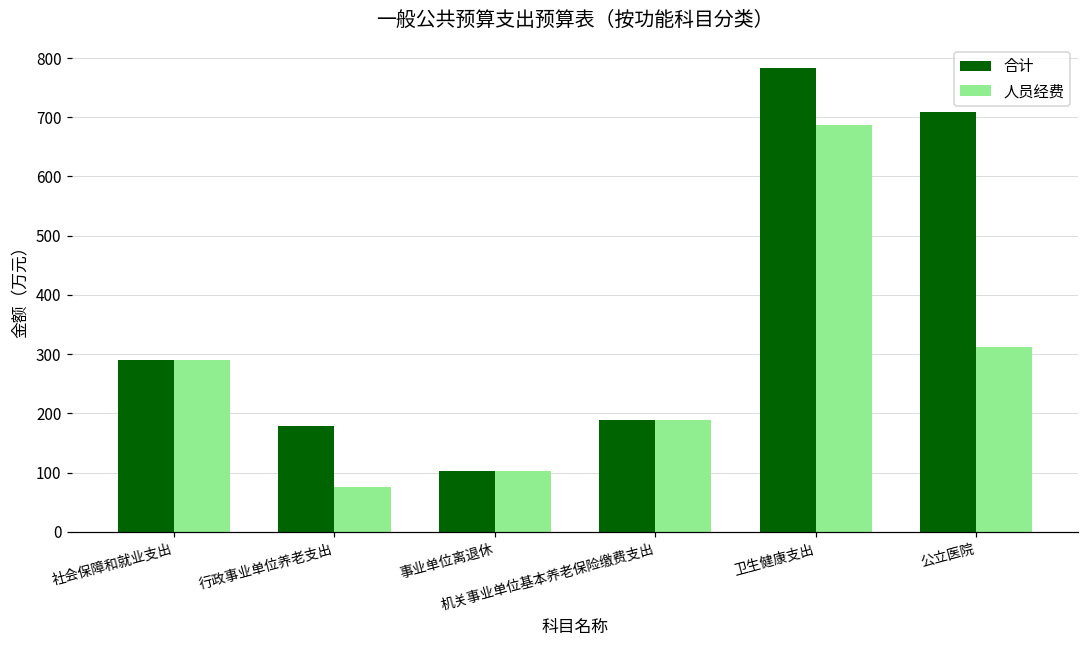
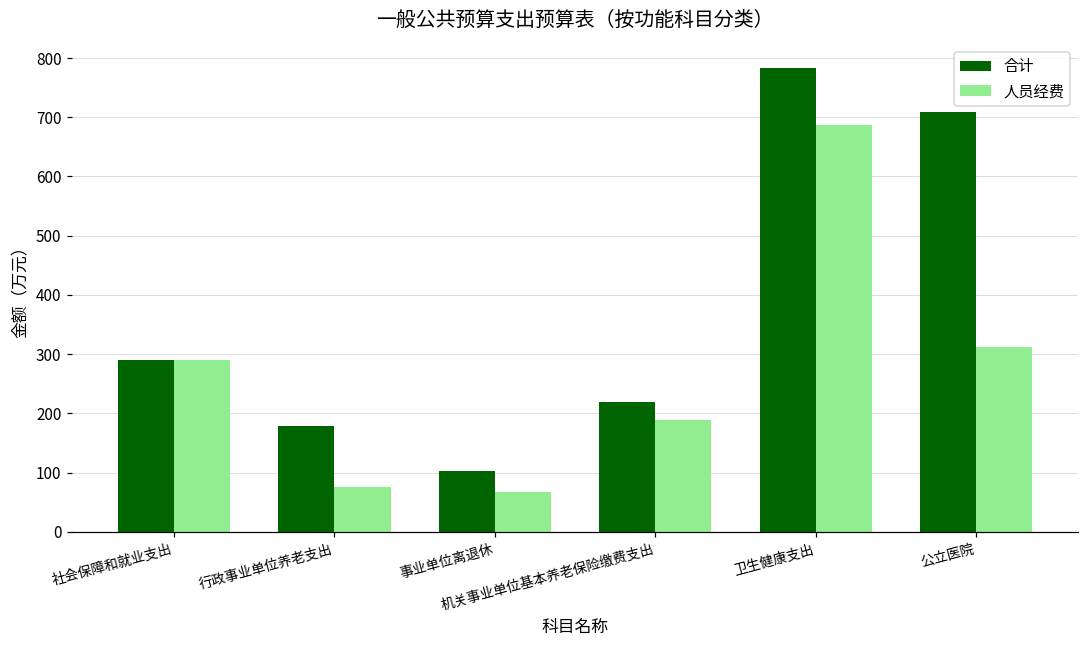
人员经费, 事业单位离退休: 100 -> 70
合计, 机关事业单位基本养老保险缴费支出: 190 -> 220
